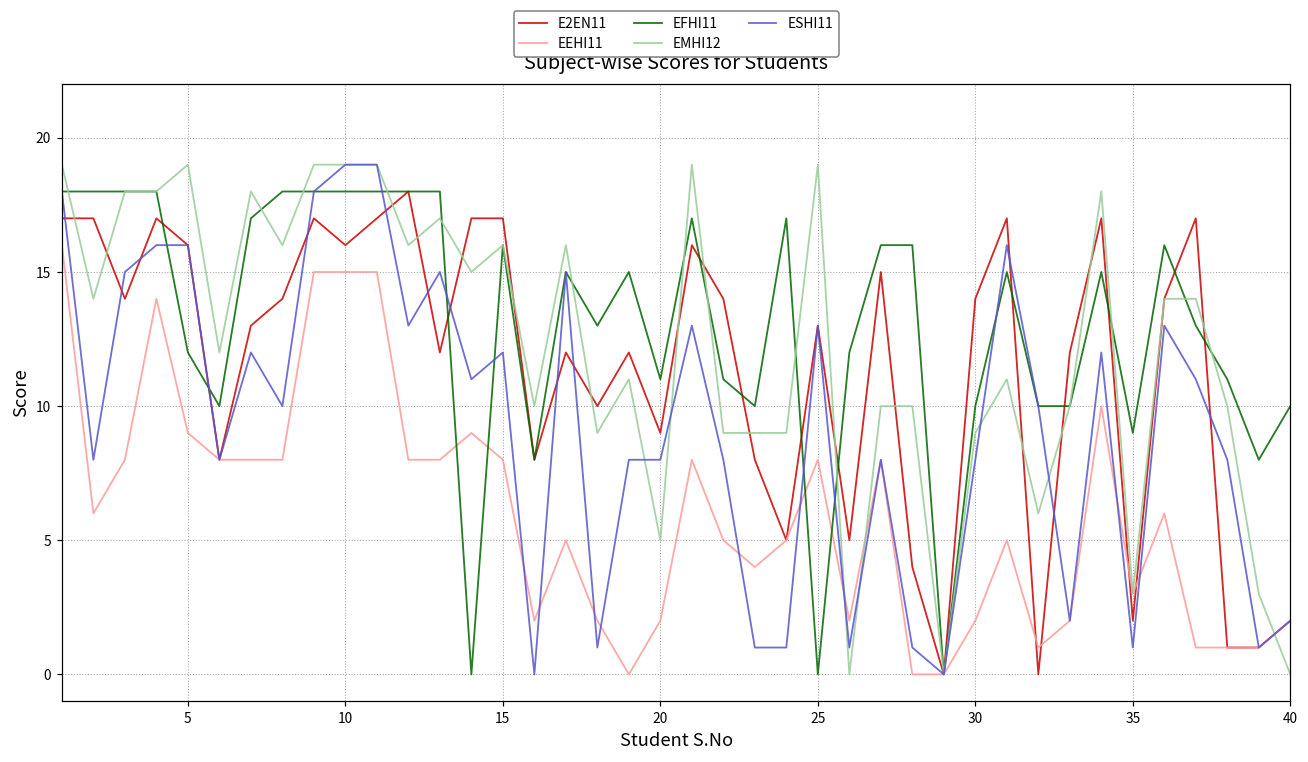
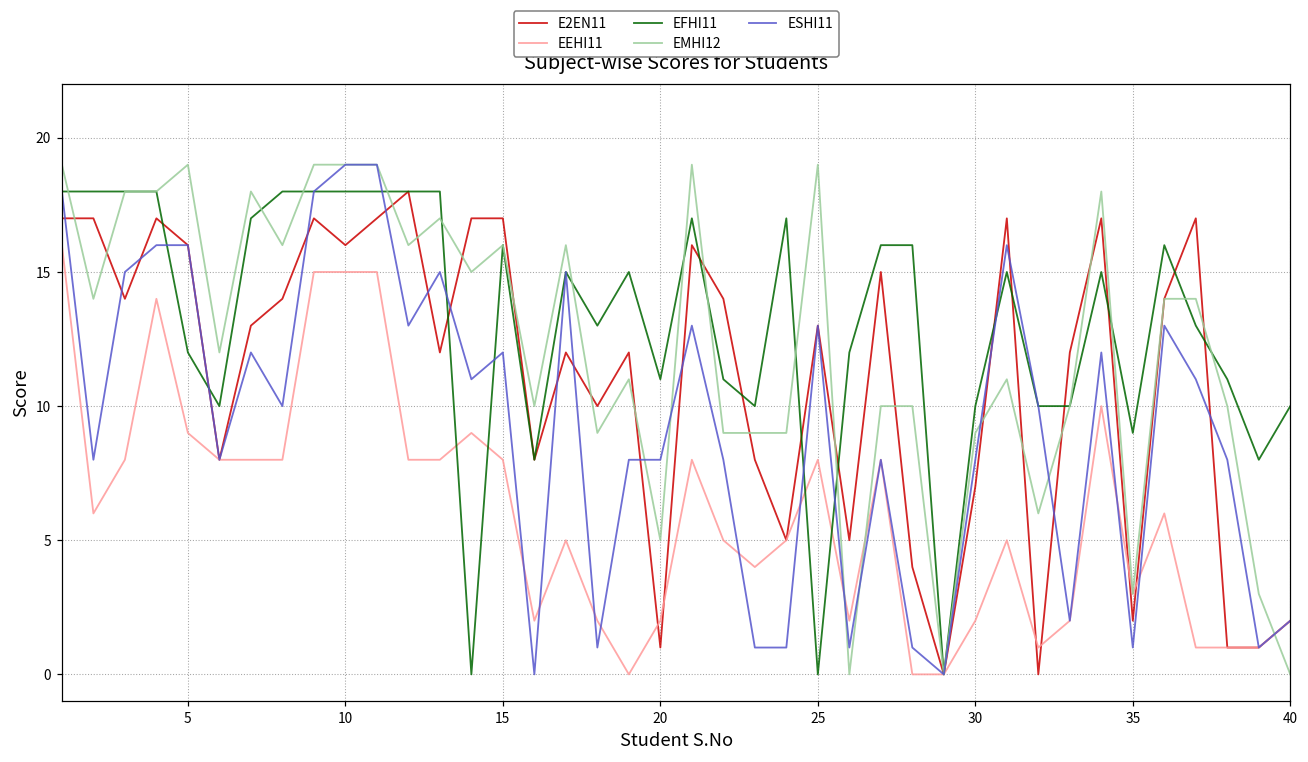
E2EN11, 20: 9 -> 1
E2EN11, 30: 14 -> 7
